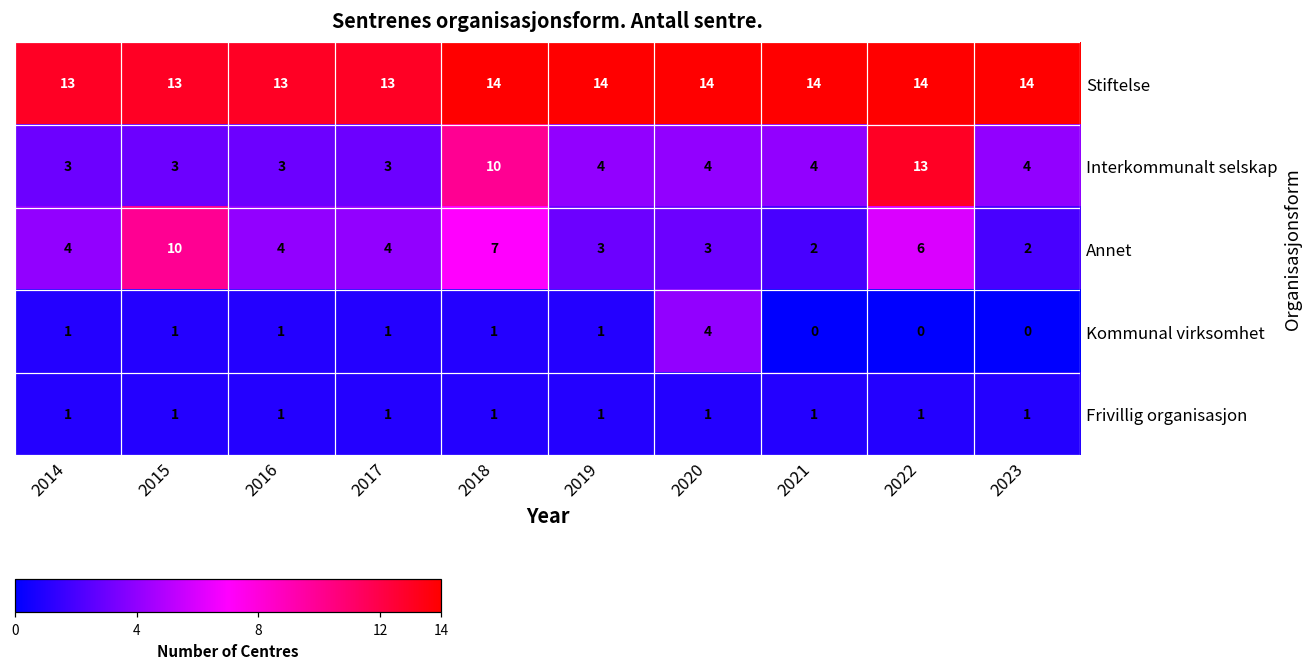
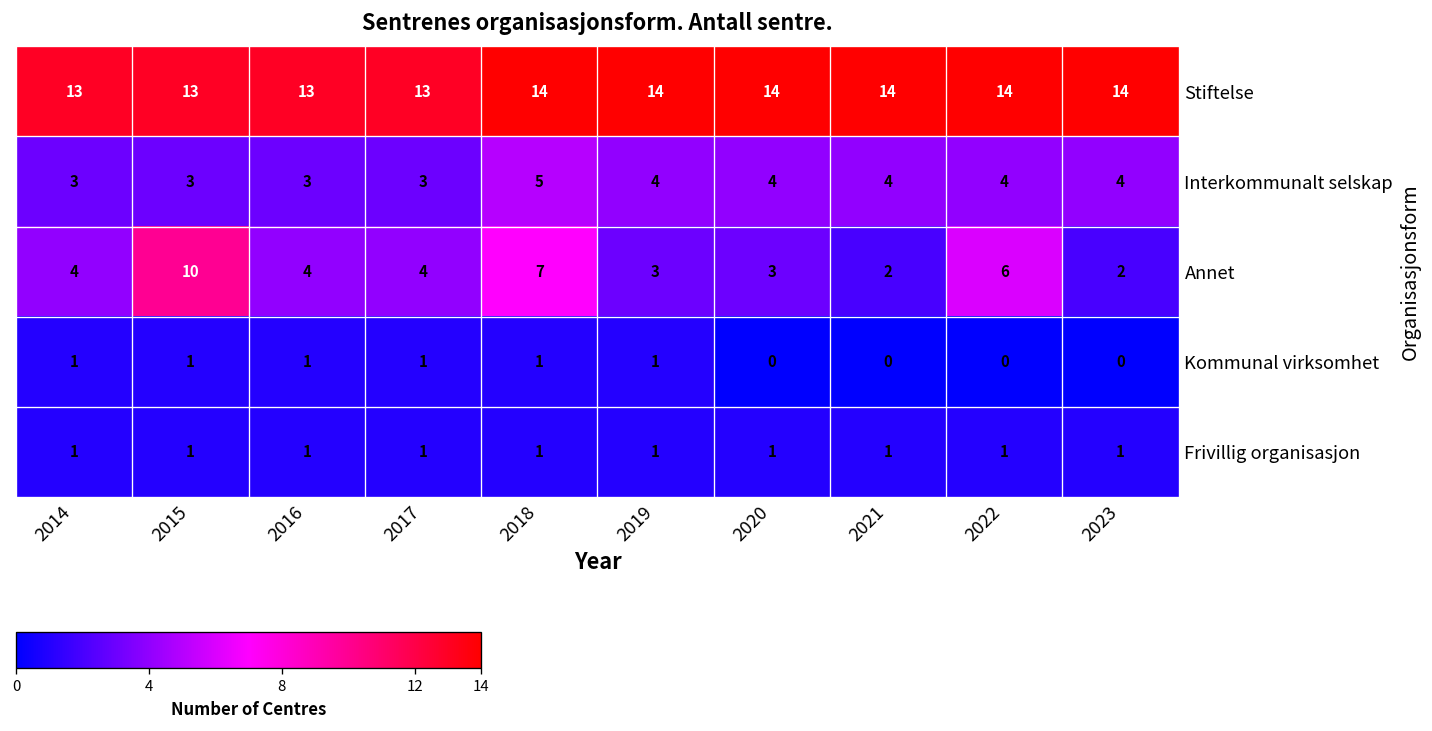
Interkommunalt selskap, 2018: 10 -> 5
Interkommunalt selskap, 2022: 13 -> 4
Kommunal virksomhet, 2020: 4 -> 0
